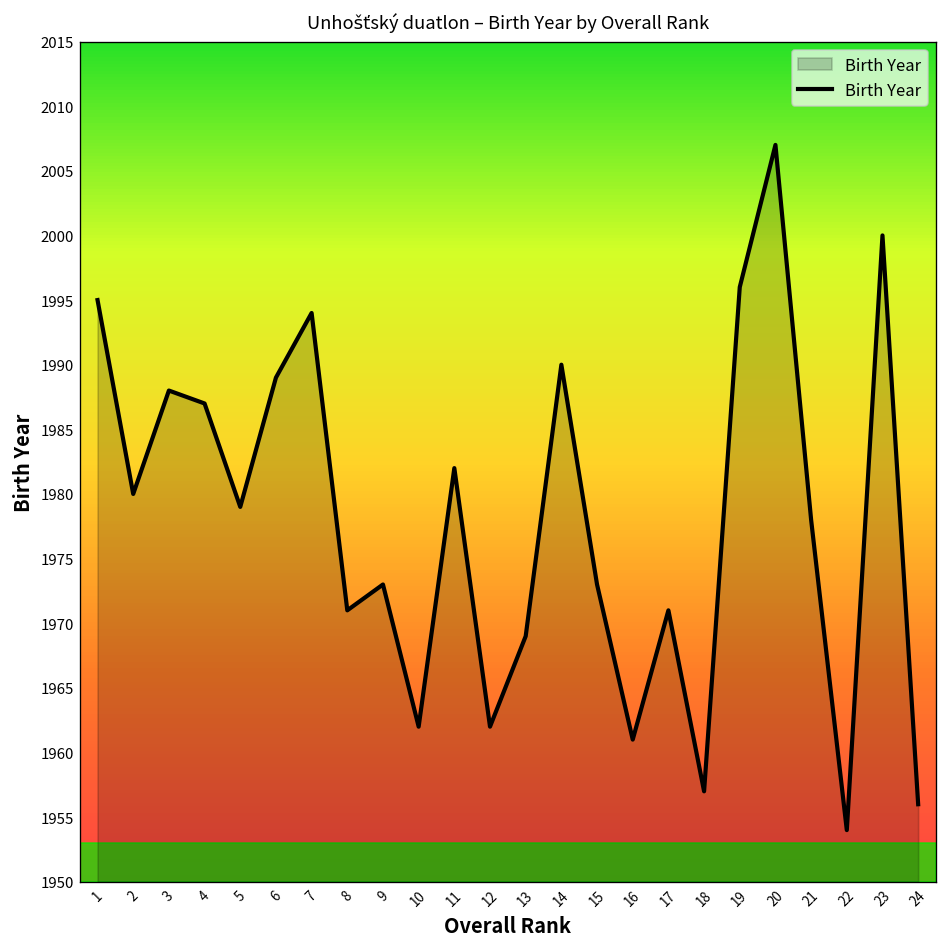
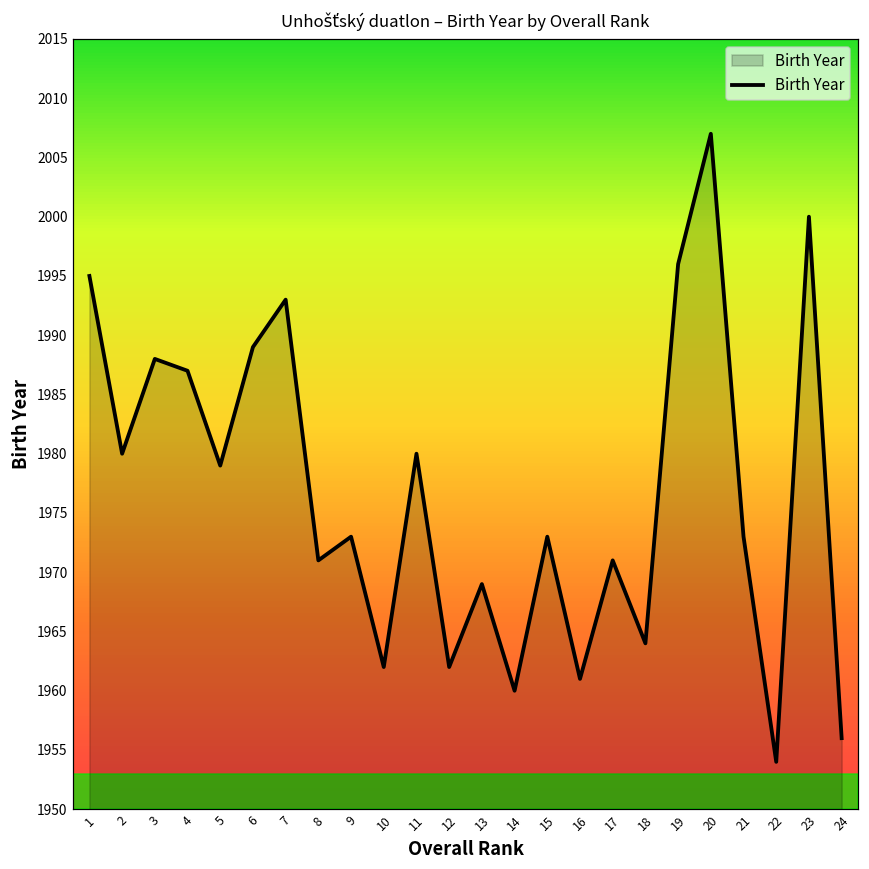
7: 1994 -> 1993
11: 1982 -> 1980
14: 1990 -> 1960
18: 1957 -> 1964
21: 1978 -> 1973
